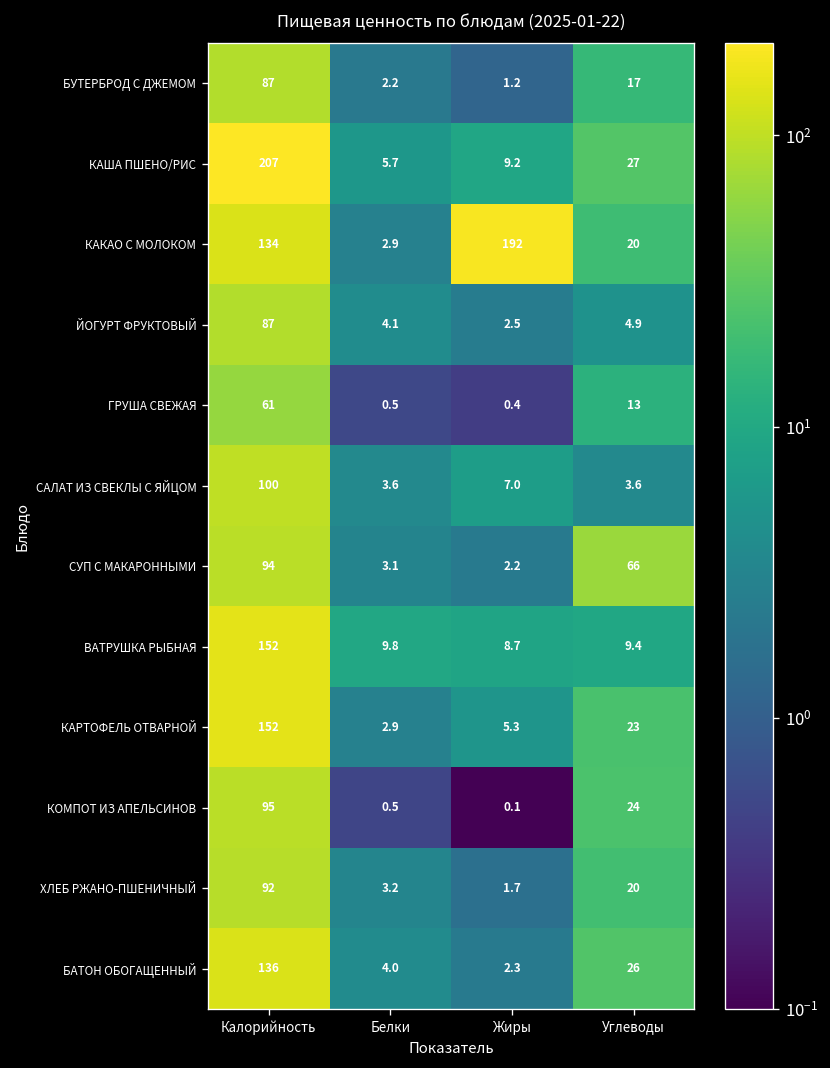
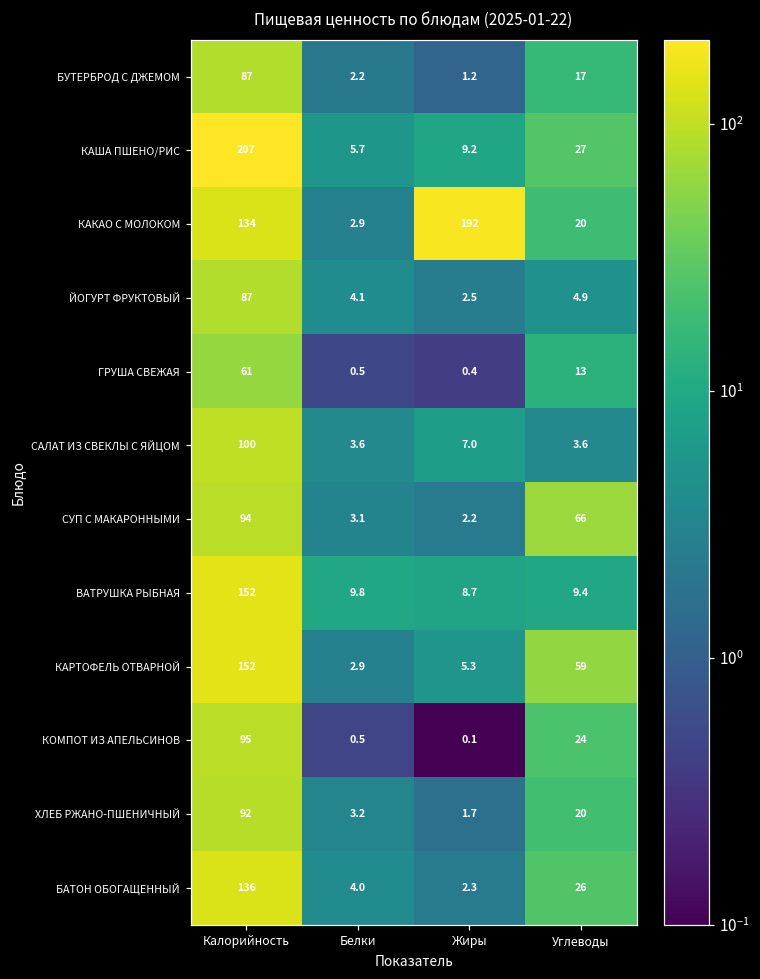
КАРТОФЕЛЬ ОТВАРНОЙ, Углеводы: 23 -> 59
